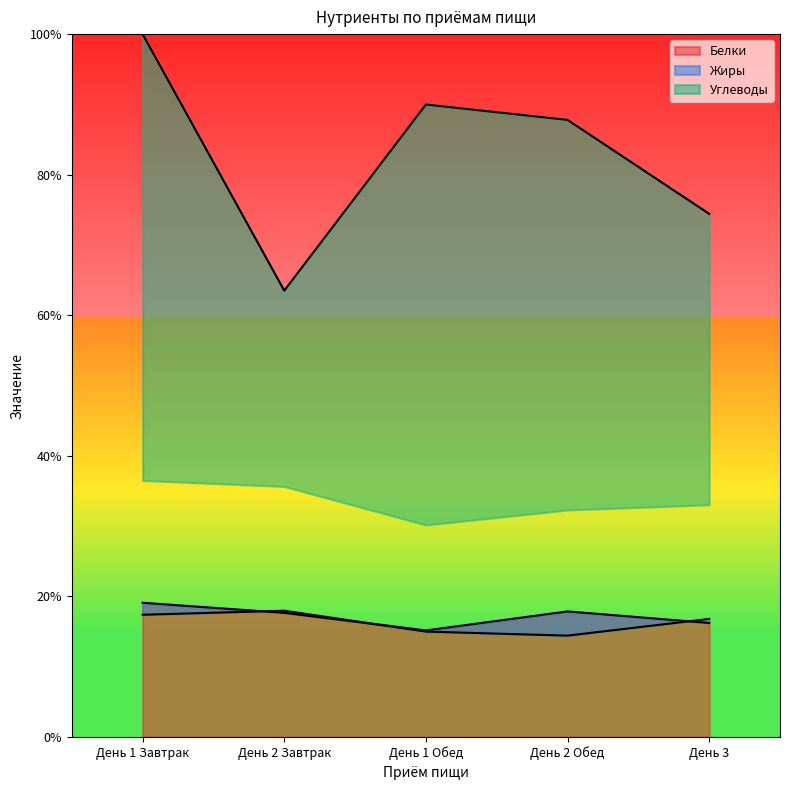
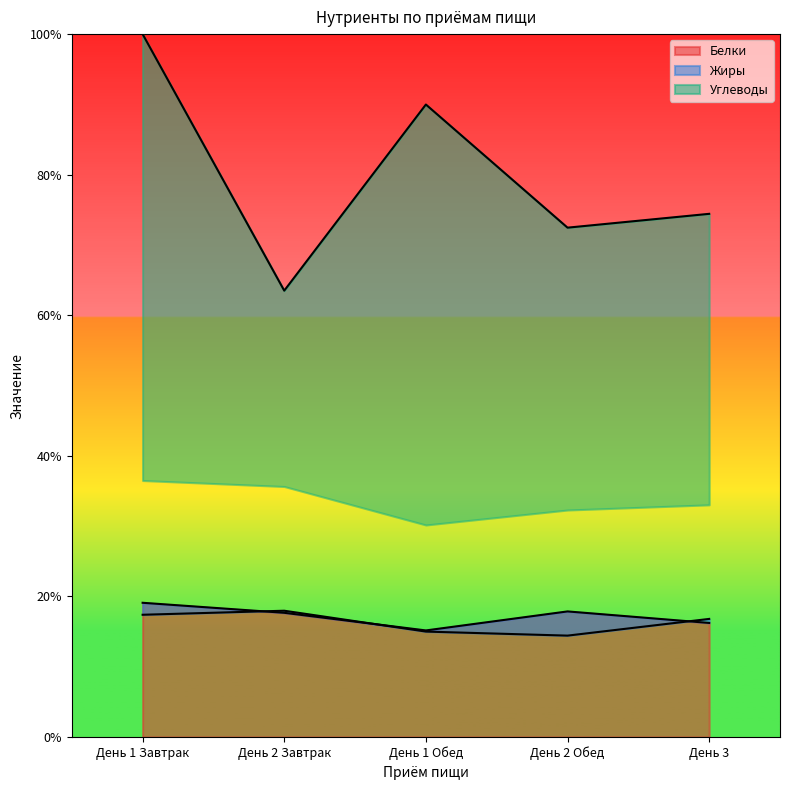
Углеводы, День 2 Обед: 88% -> 72%
